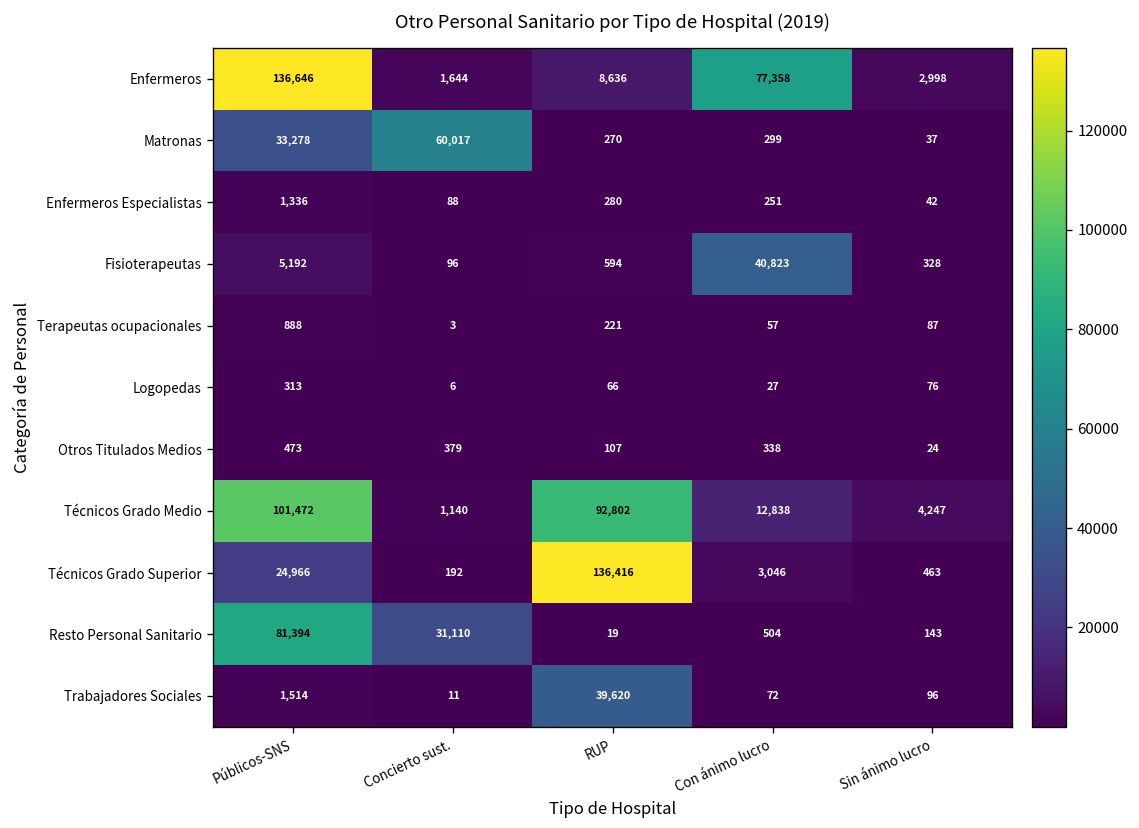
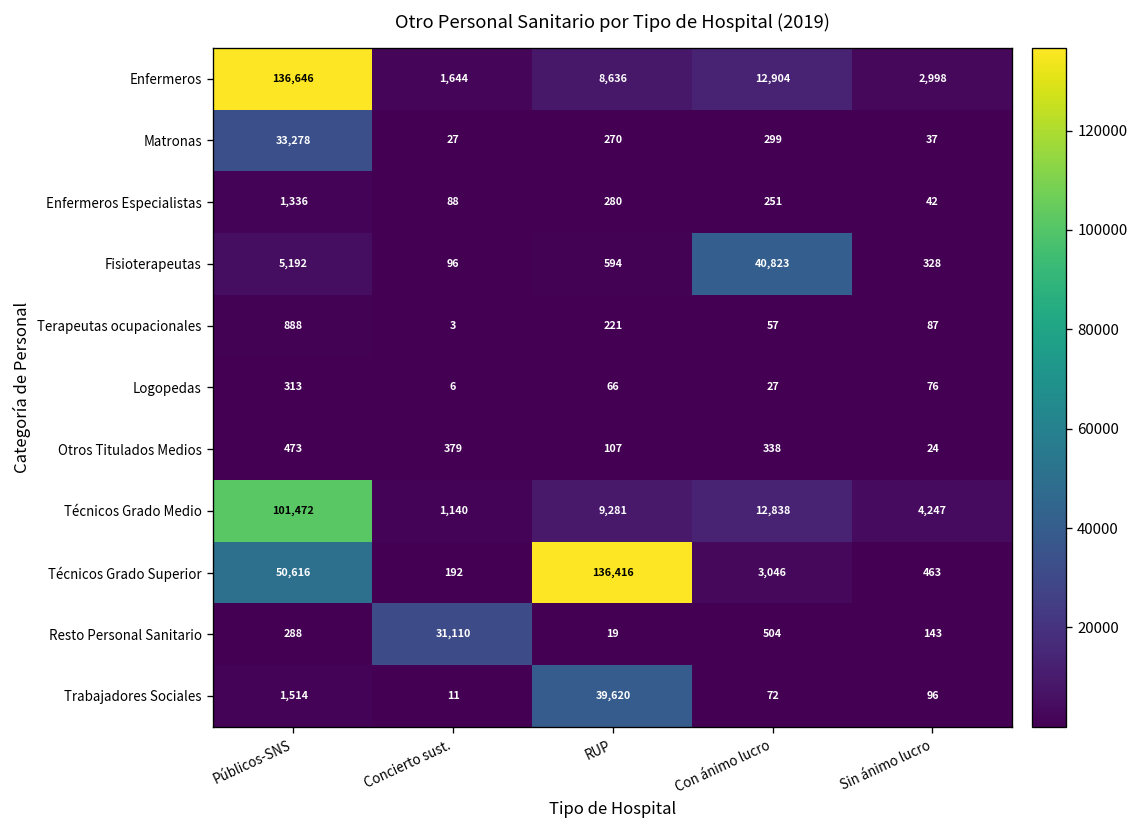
Enfermeros, Con ánimo lucro: 77,358 -> 12,904
Matronas, Concierto sust.: 60,017 -> 27
Técnicos Grado Medio, RUP: 92,802 -> 9,281
Técnicos Grado Superior, Públicos-SNS: 24,966 -> 50,616
Resto Personal Sanitario, Públicos-SNS: 81,394 -> 288
